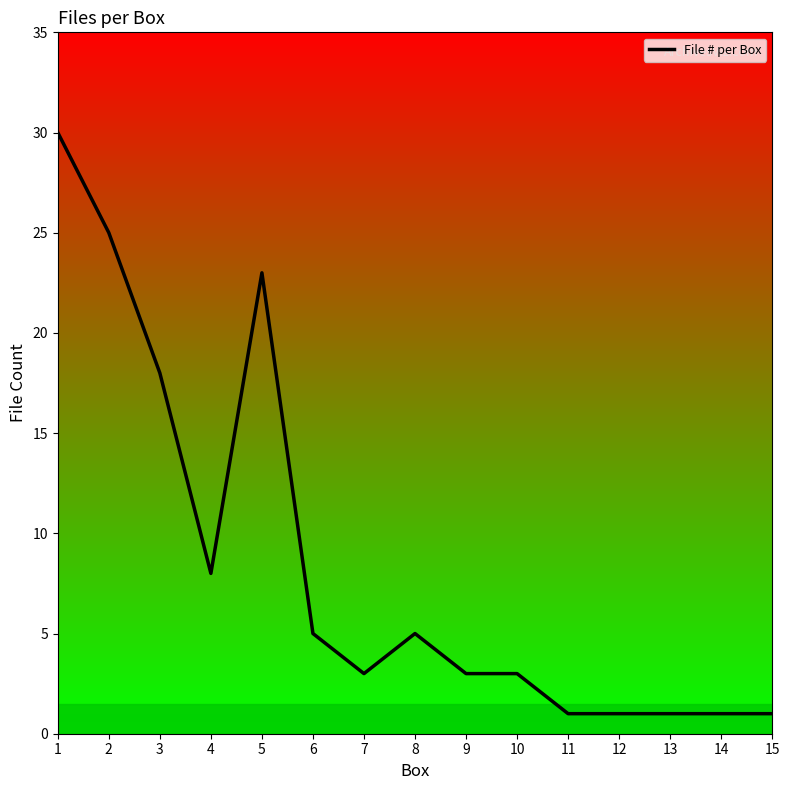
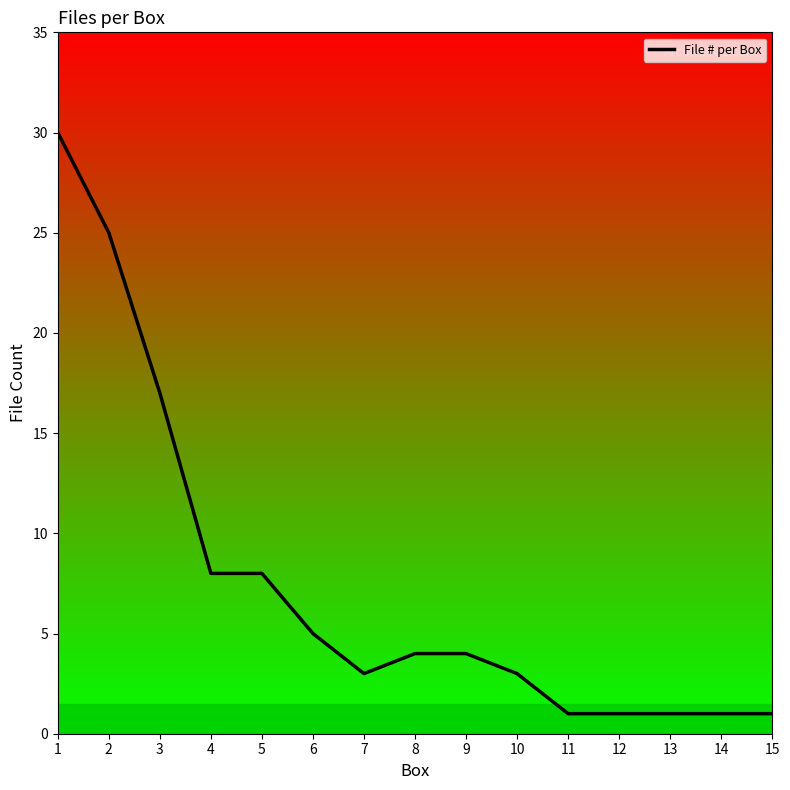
3: 18 -> 17
5: 23 -> 8
8: 5 -> 4
9: 3 -> 4
